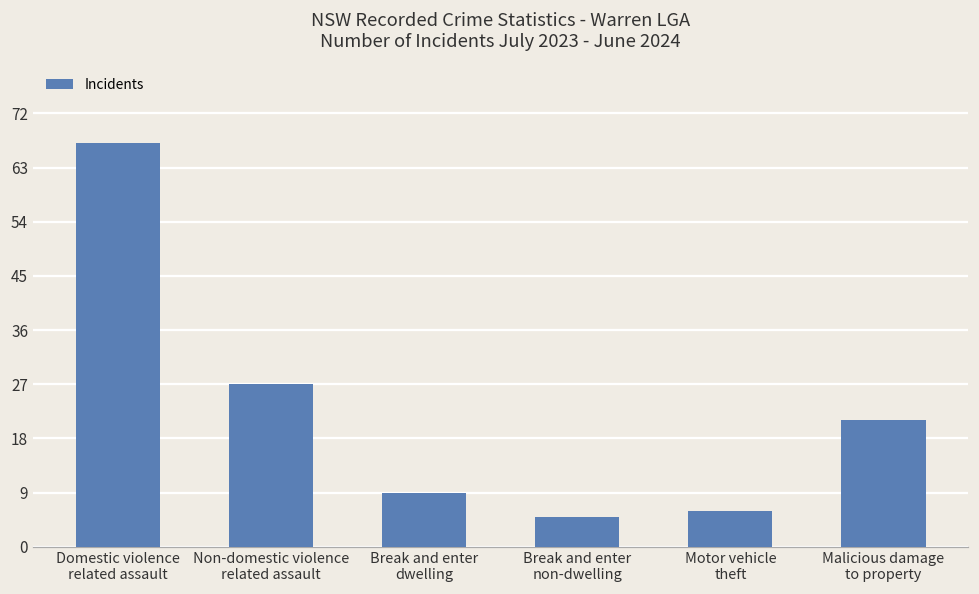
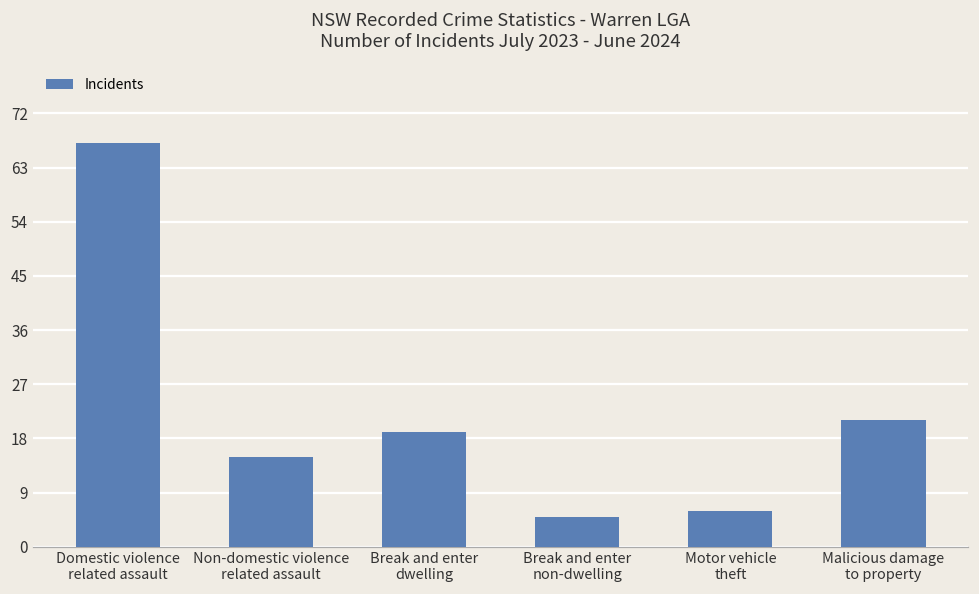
Non-domestic violence related assault: 27 -> 15
Break and enter dwelling: 9 -> 19
